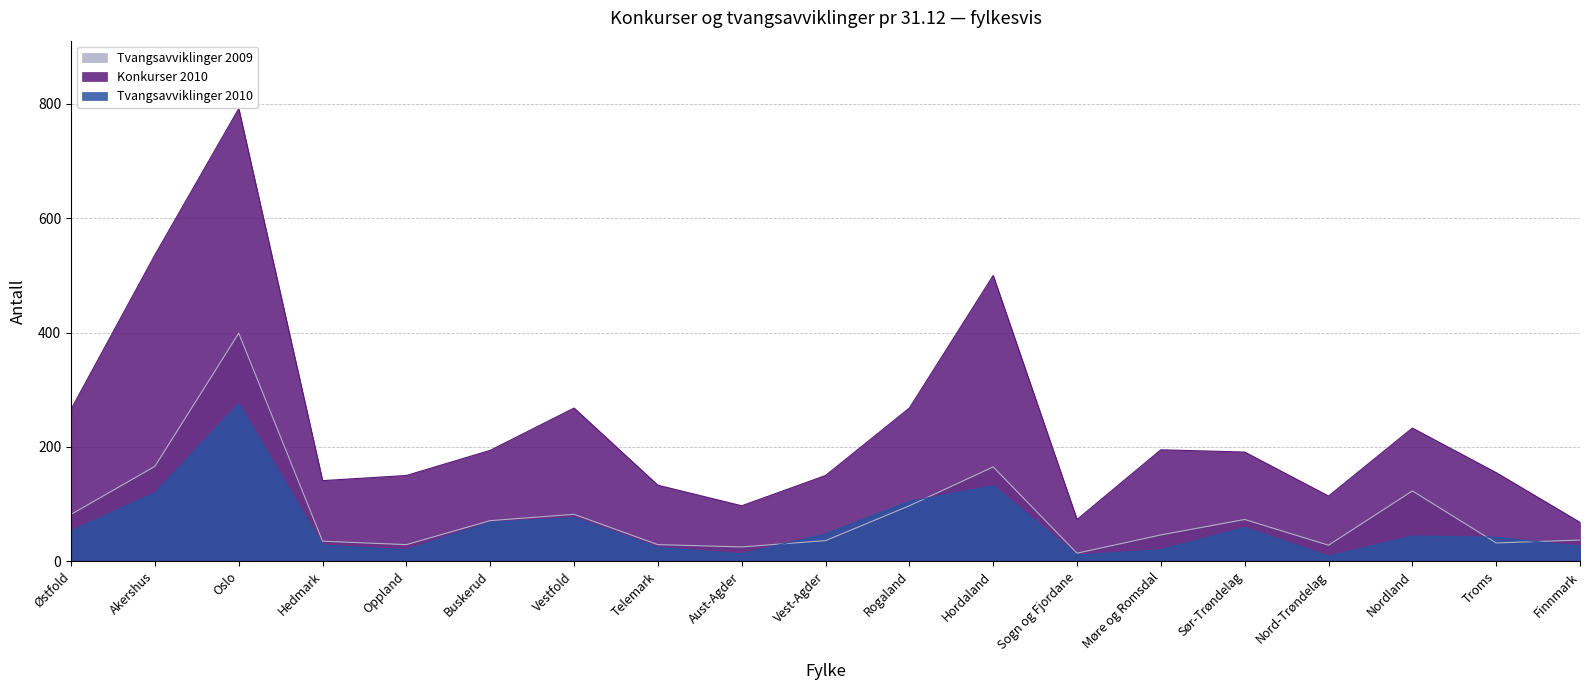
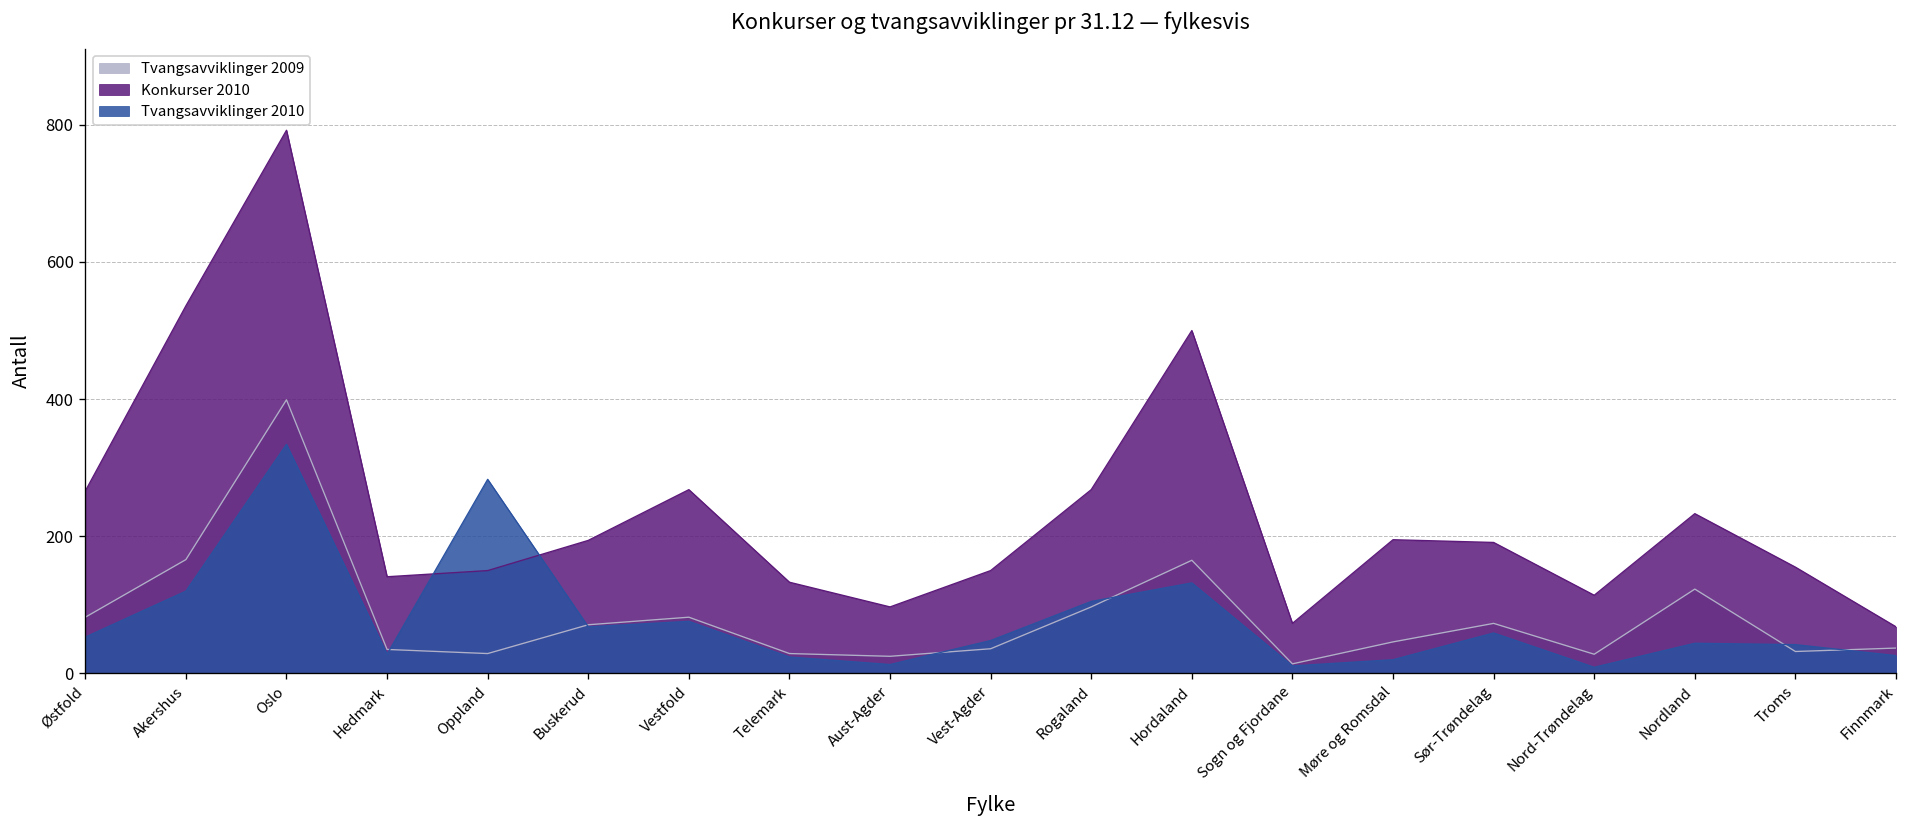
Tvangsavviklinger 2010, Oslo: 280 -> 330
Tvangsavviklinger 2010, Oppland: 20 -> 280
